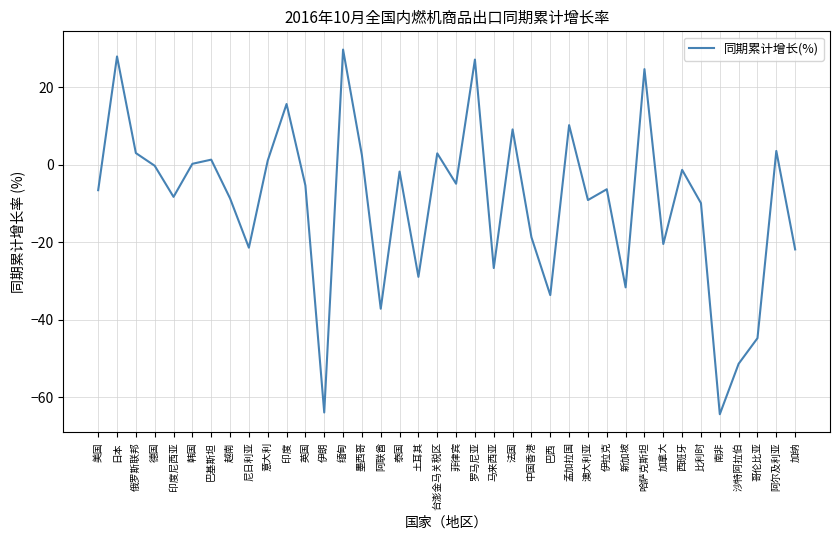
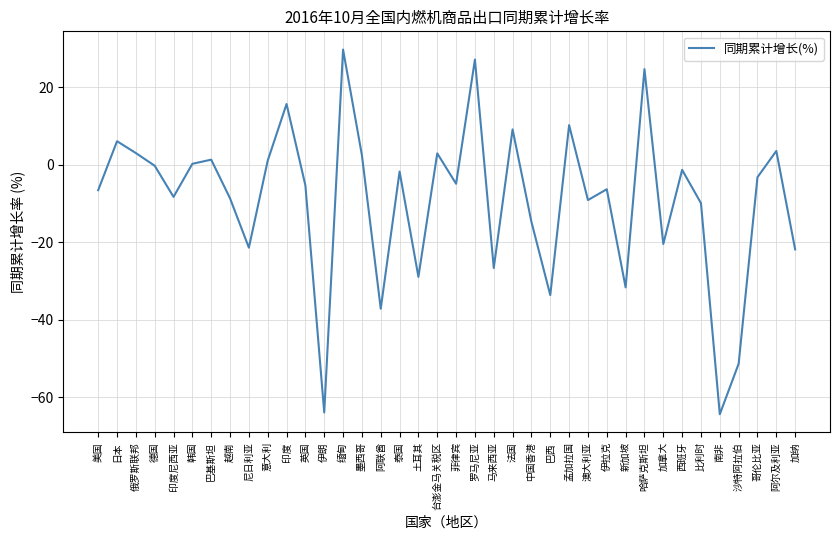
日本: 28 -> 6
中国香港: -19 -> -15
哥伦比亚: -45 -> -3
